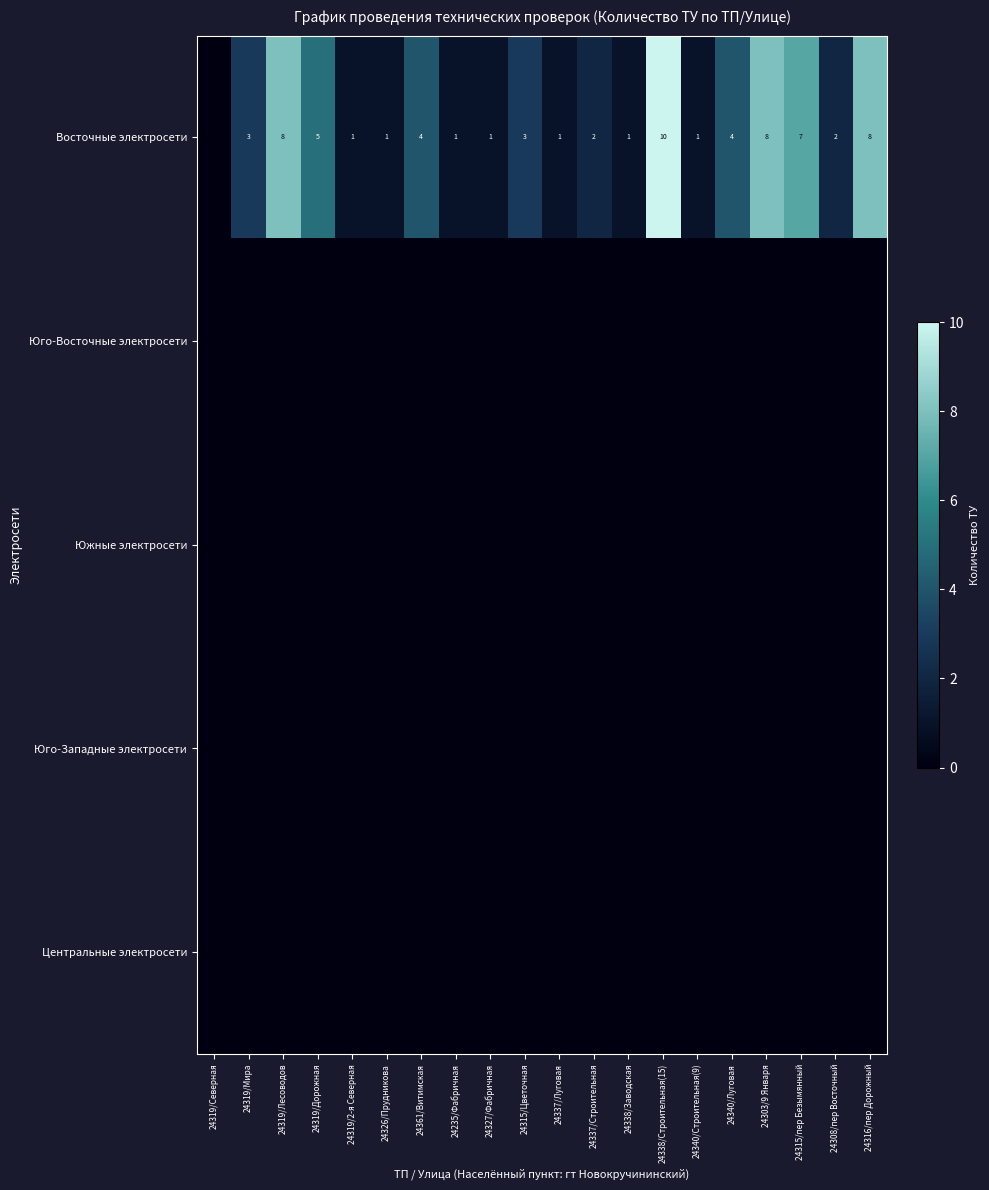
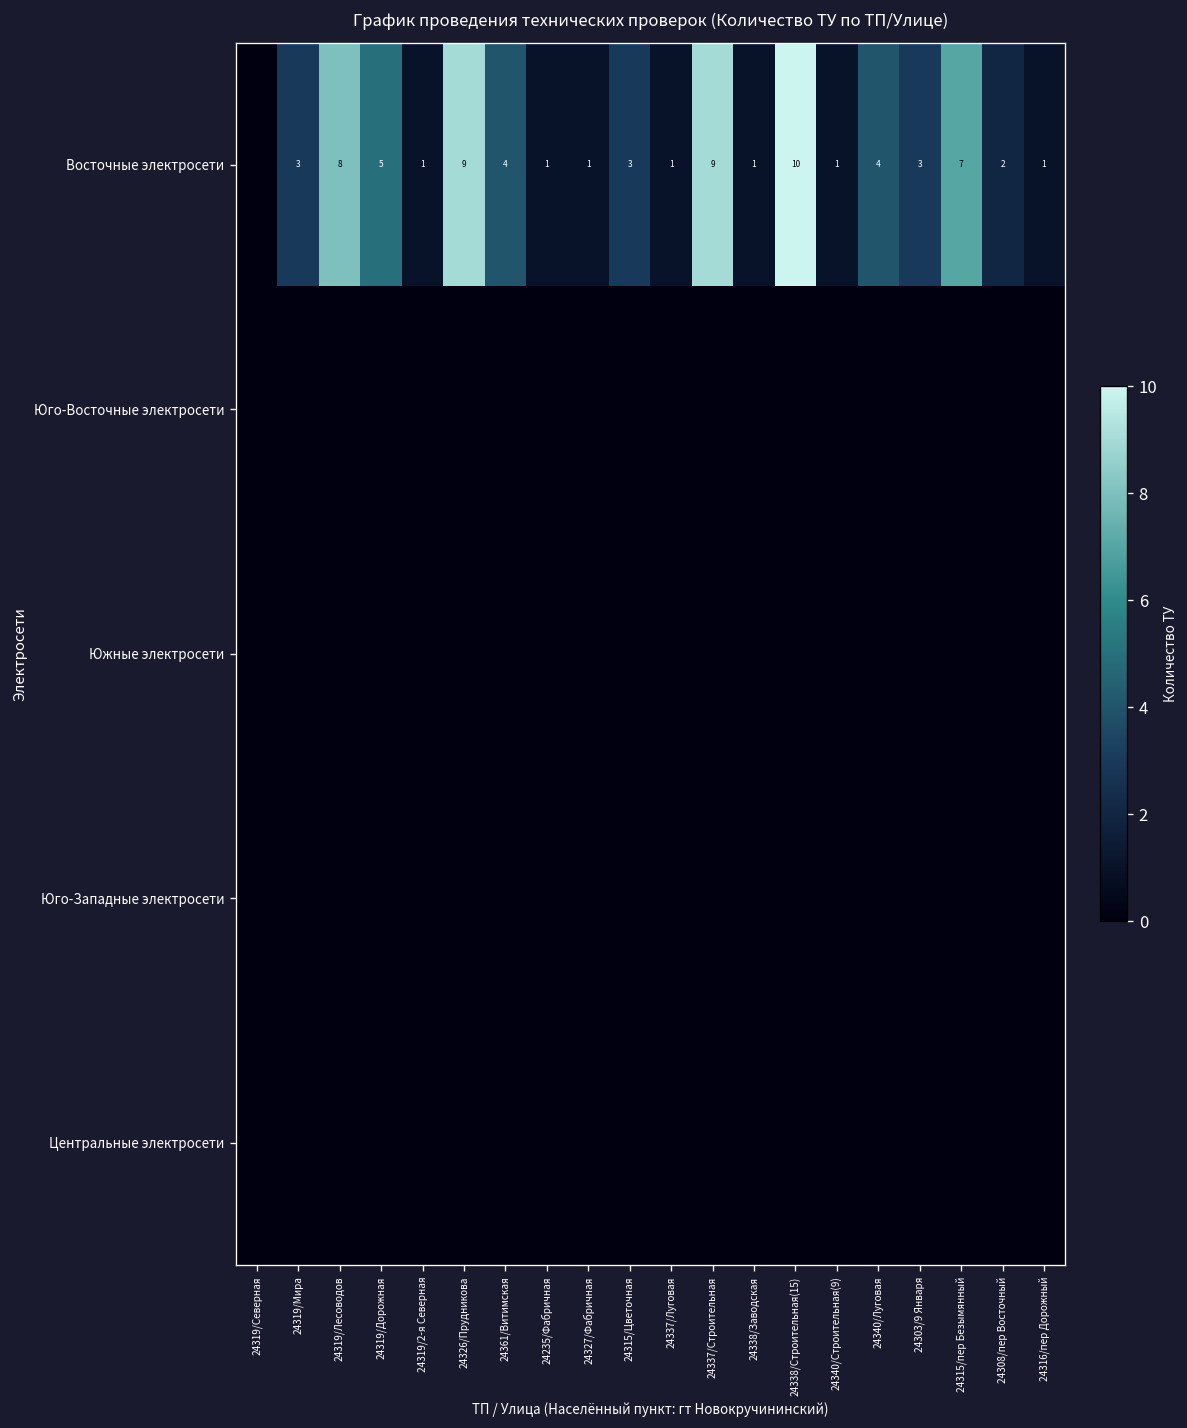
Восточные электросети, 24326/Прудникова: 1 -> 9
Восточные электросети, 24337/Строительная: 2 -> 9
Восточные электросети, 24303/9 Января: 8 -> 3
Восточные электросети, 24316/пер Дорожный: 8 -> 1
